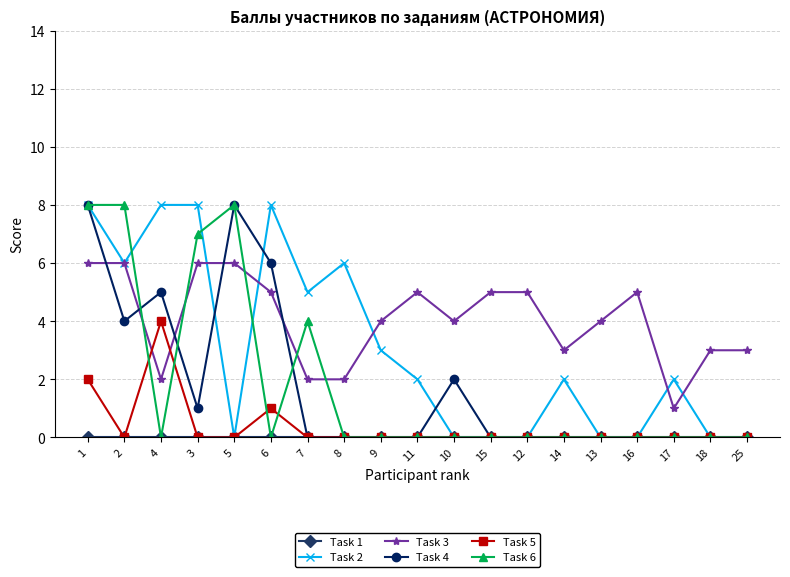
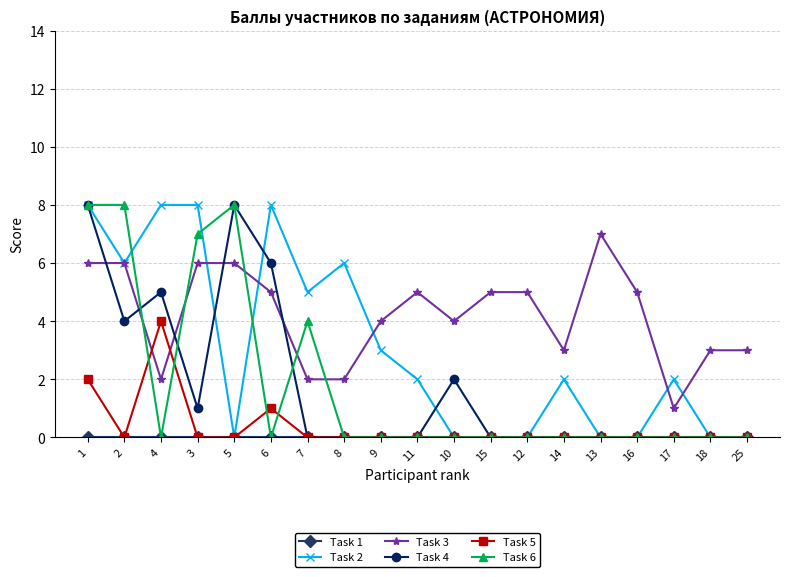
Task 3, 13: 4 -> 7
